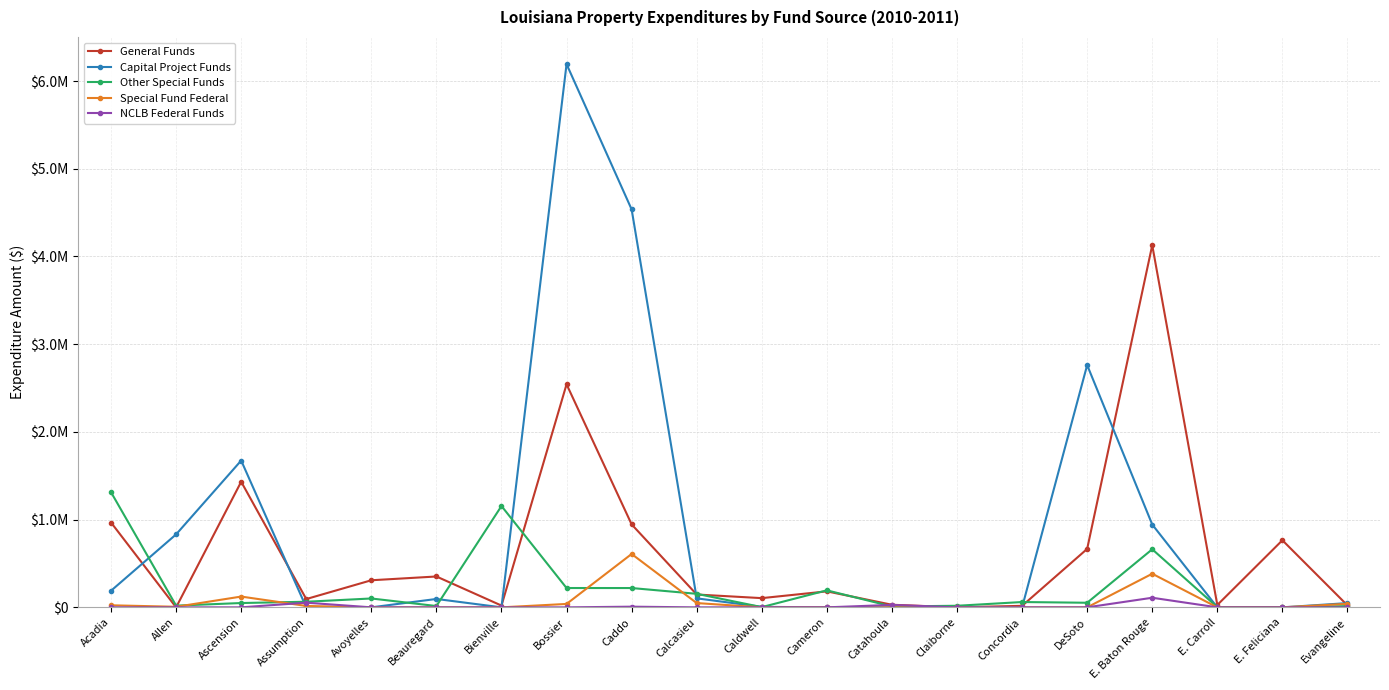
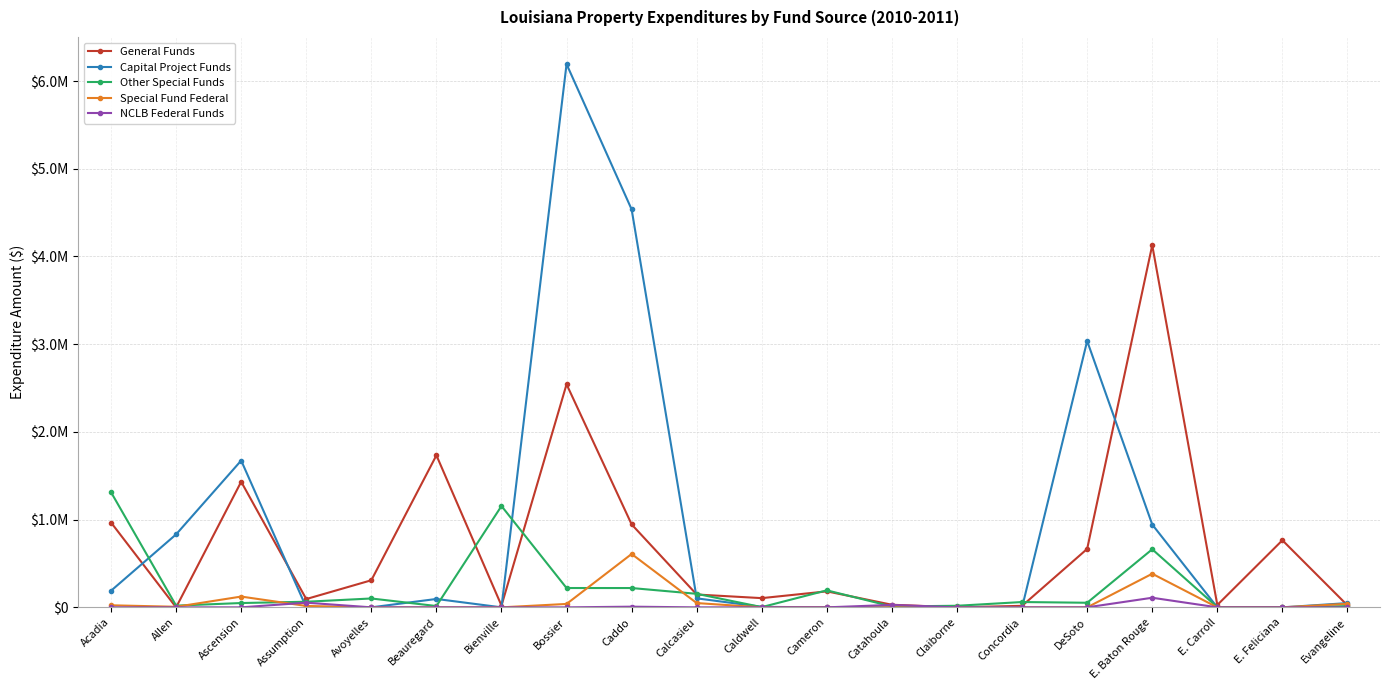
General Funds, Beauregard: $400000 -> $1700000
Capital Project Funds, DeSoto: $2800000 -> $3000000
